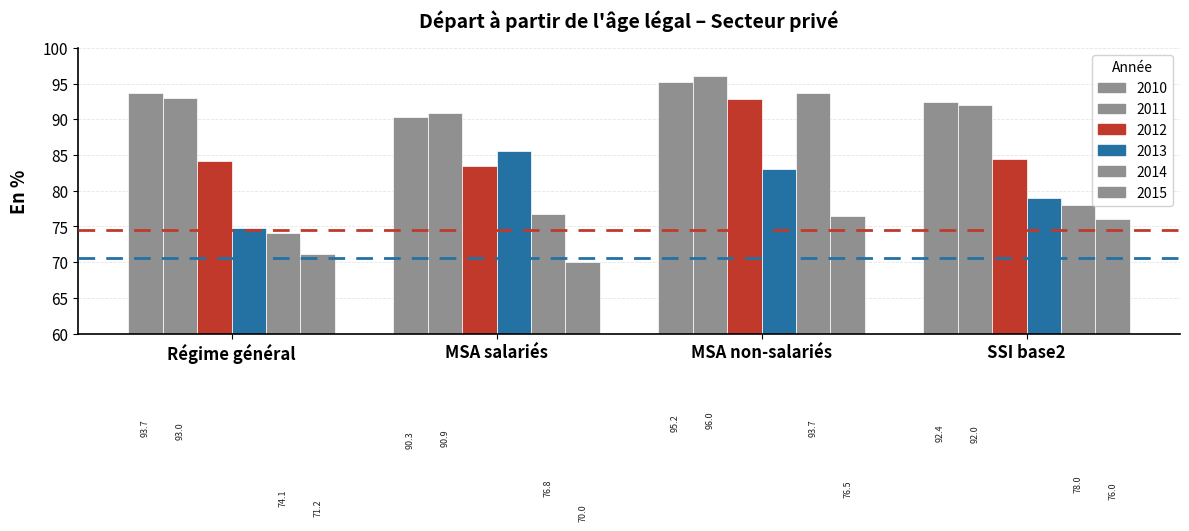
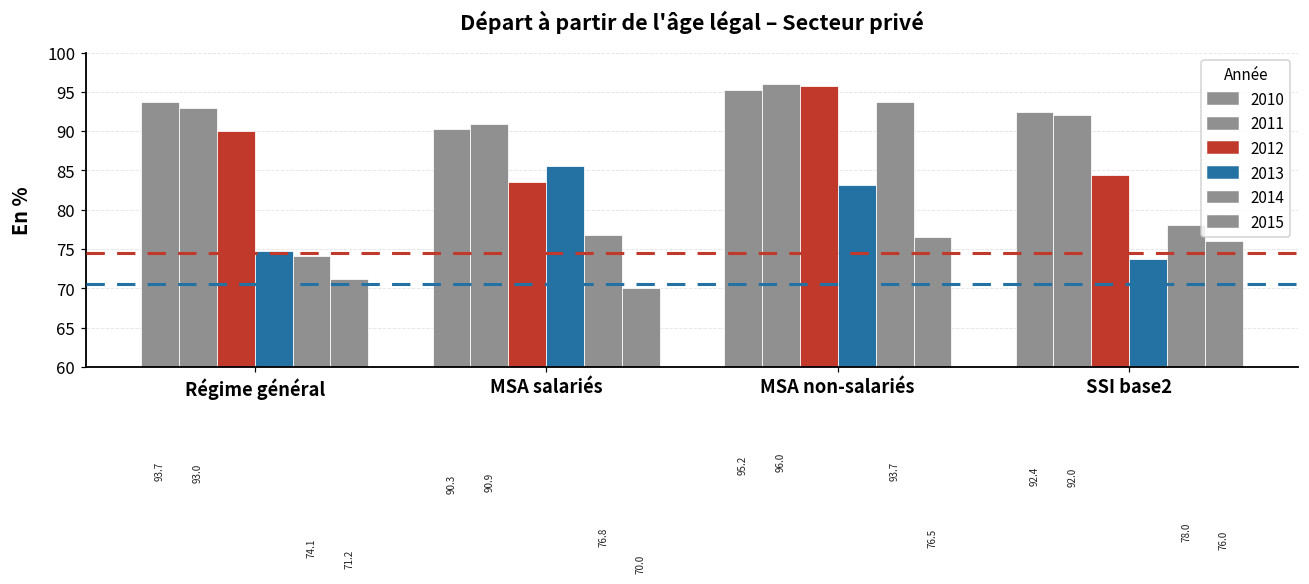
2012, Régime général: 84 -> 90
2012, MSA non-salariés: 93 -> 96
2013, SSI base2: 79 -> 74
